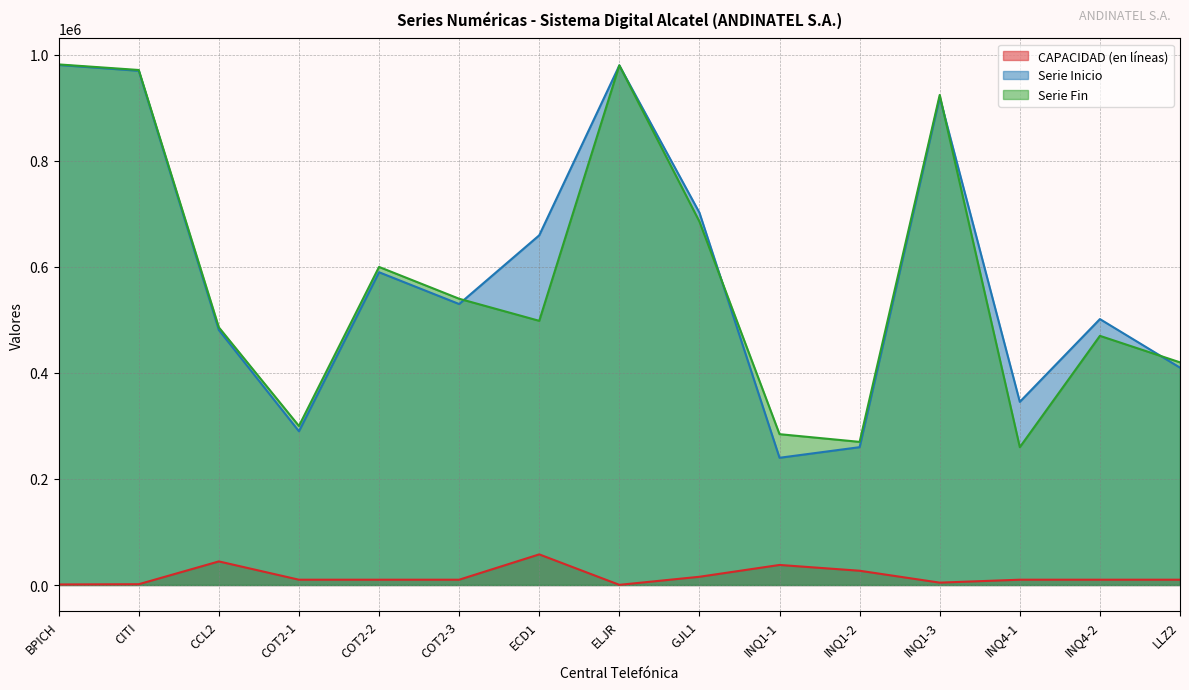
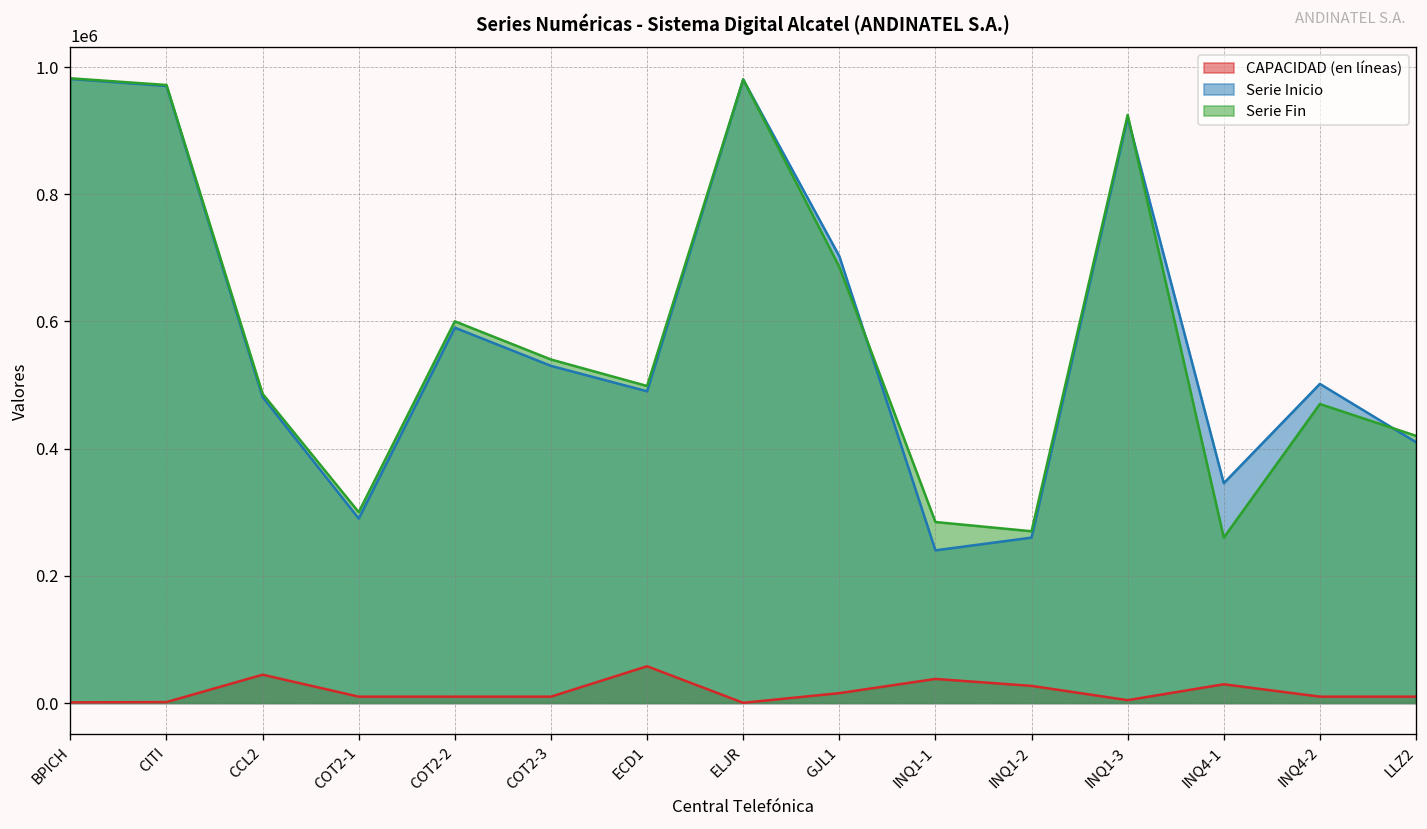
Serie Inicio, ECD1: 660000 -> 490000
CAPACIDAD (en líneas), INQ4-1: 10000 -> 30000
